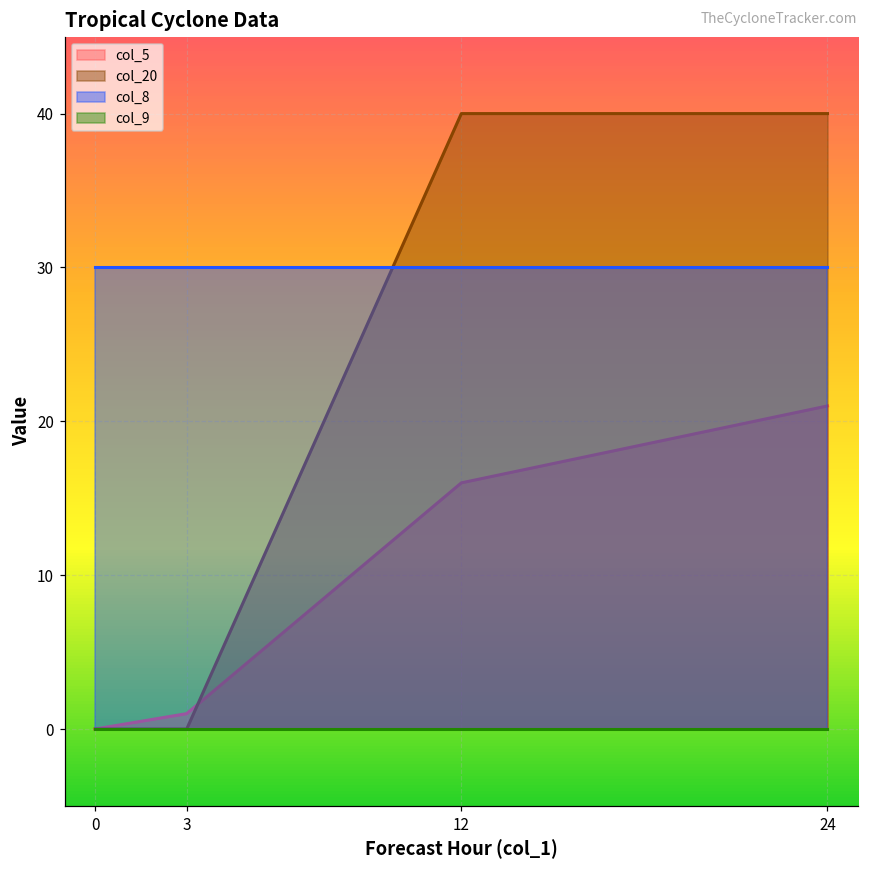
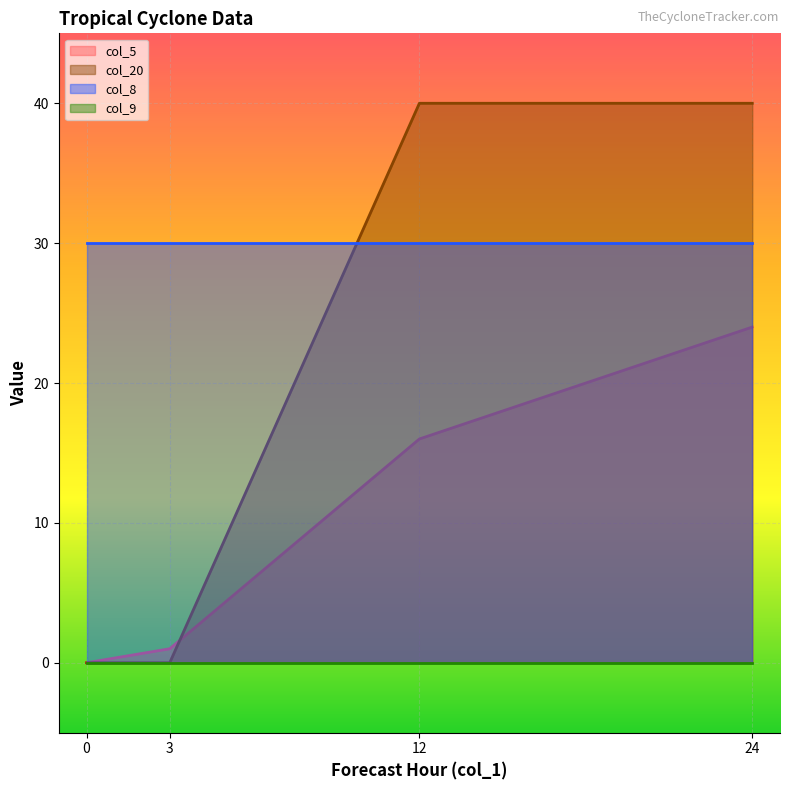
col_5, 24: 21 -> 24
